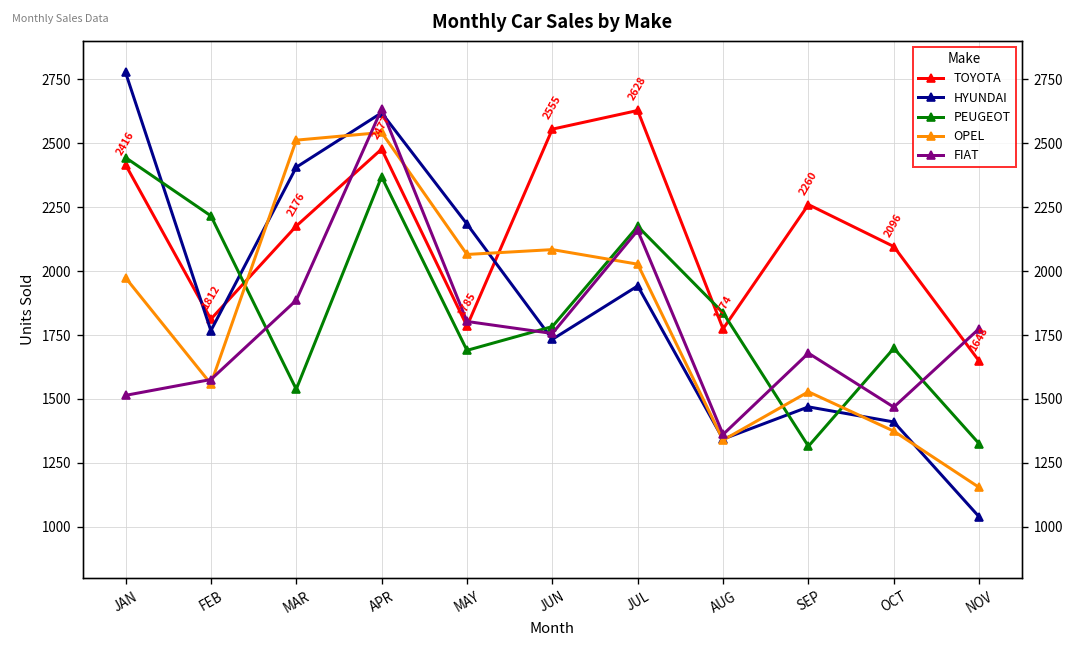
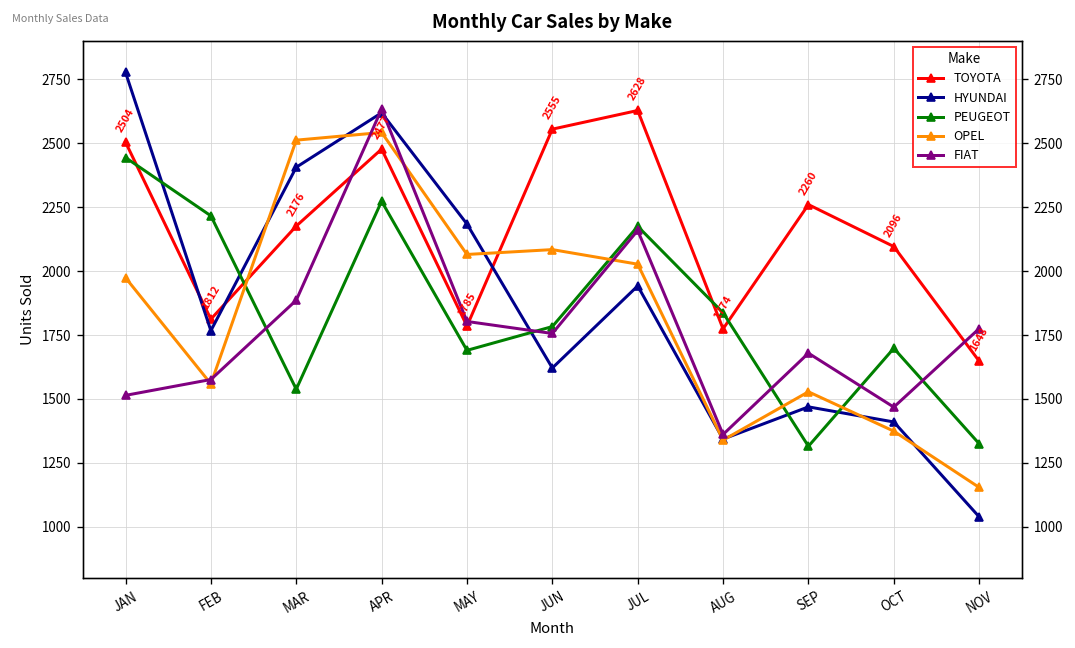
TOYOTA, JAN: 2416 -> 2504
PEUGEOT, APR: 2370 -> 2270
HYUNDAI, JUN: 1730 -> 1620
